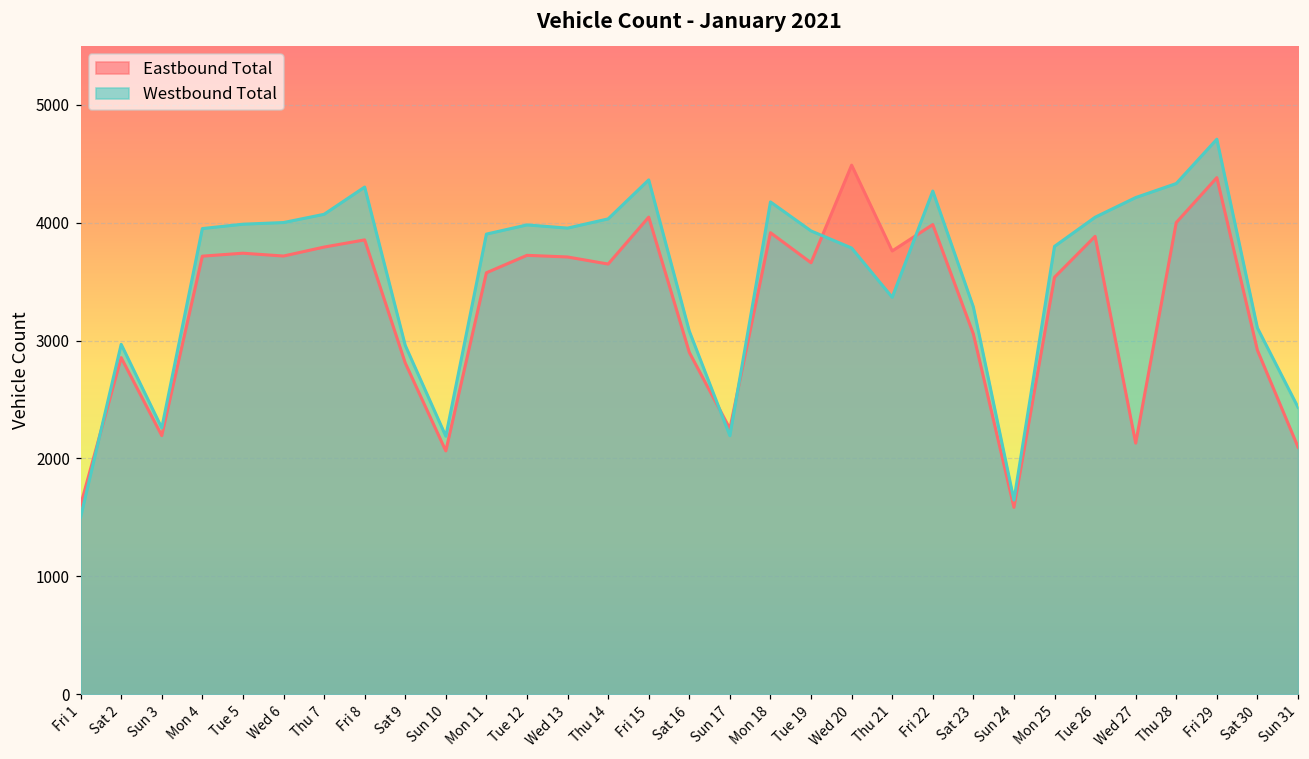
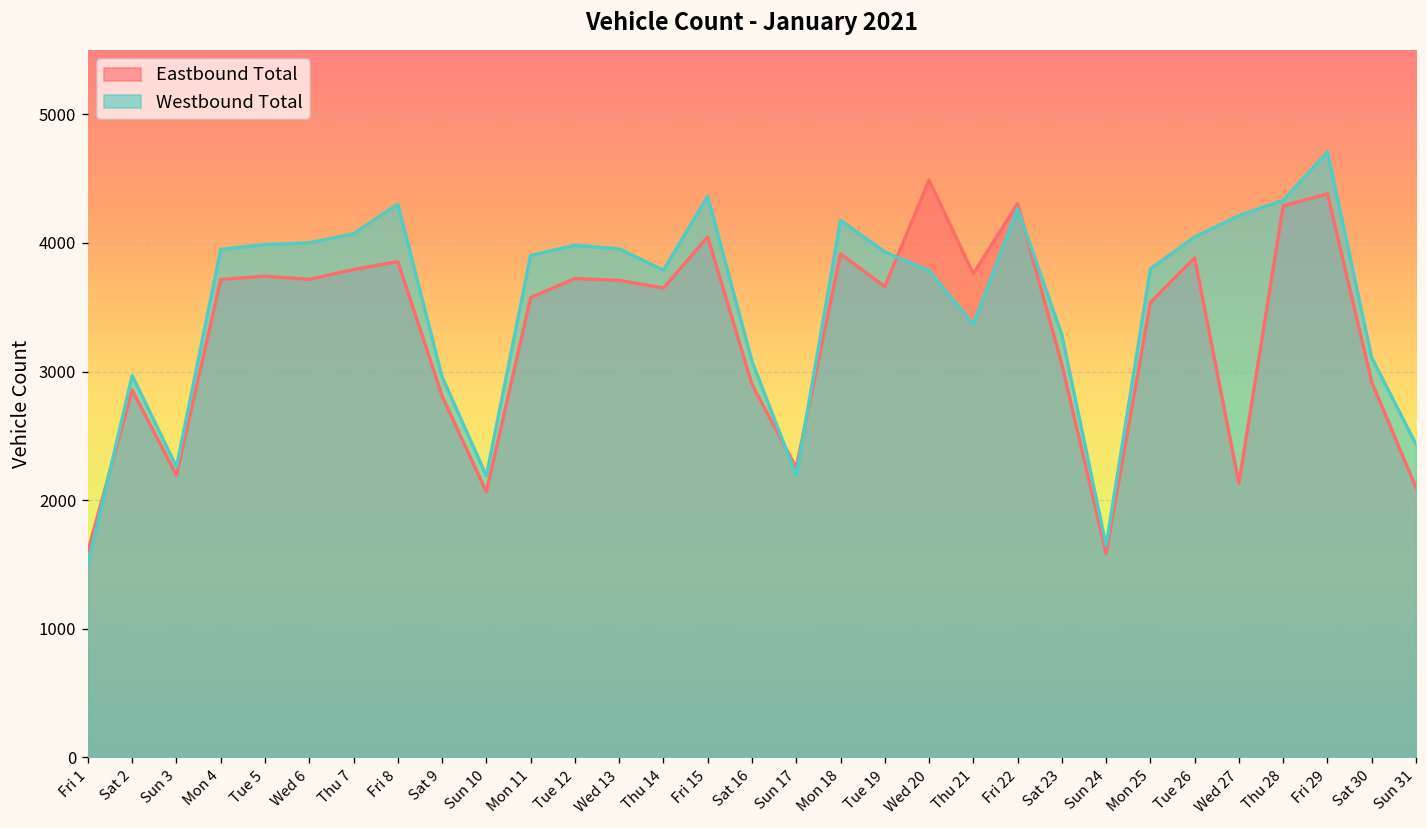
Westbound Total, Thu 14: 4030 -> 3790
Eastbound Total, Fri 22: 3980 -> 4310
Eastbound Total, Thu 28: 4000 -> 4290
